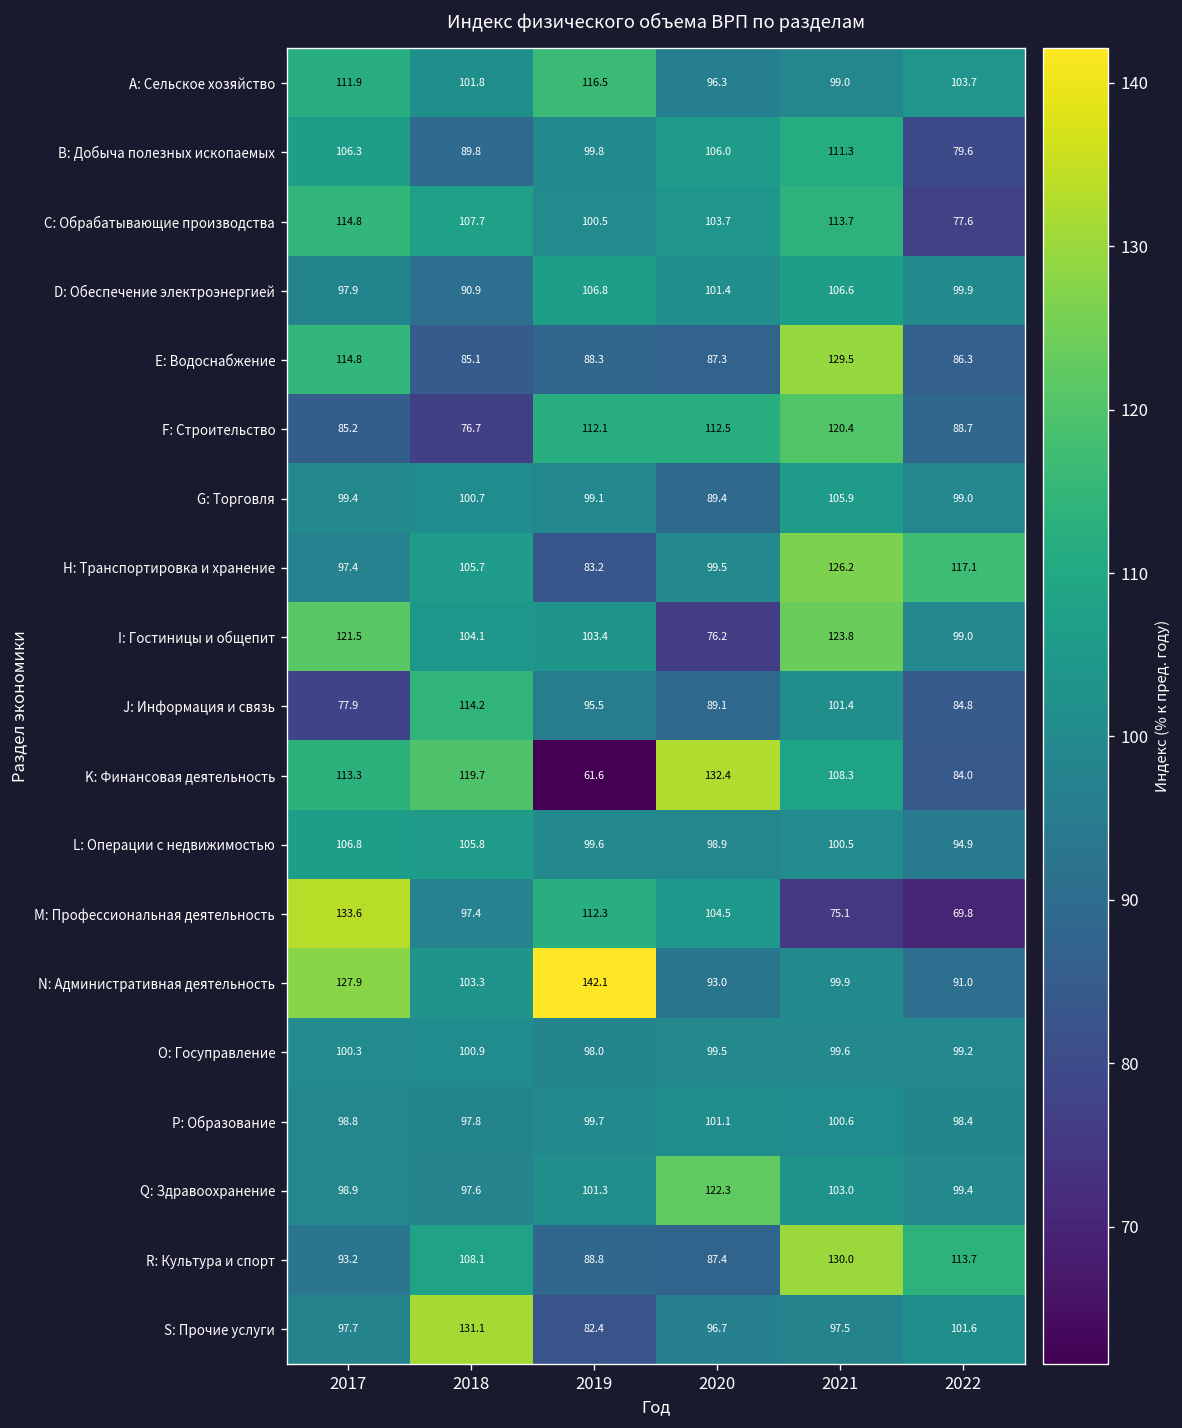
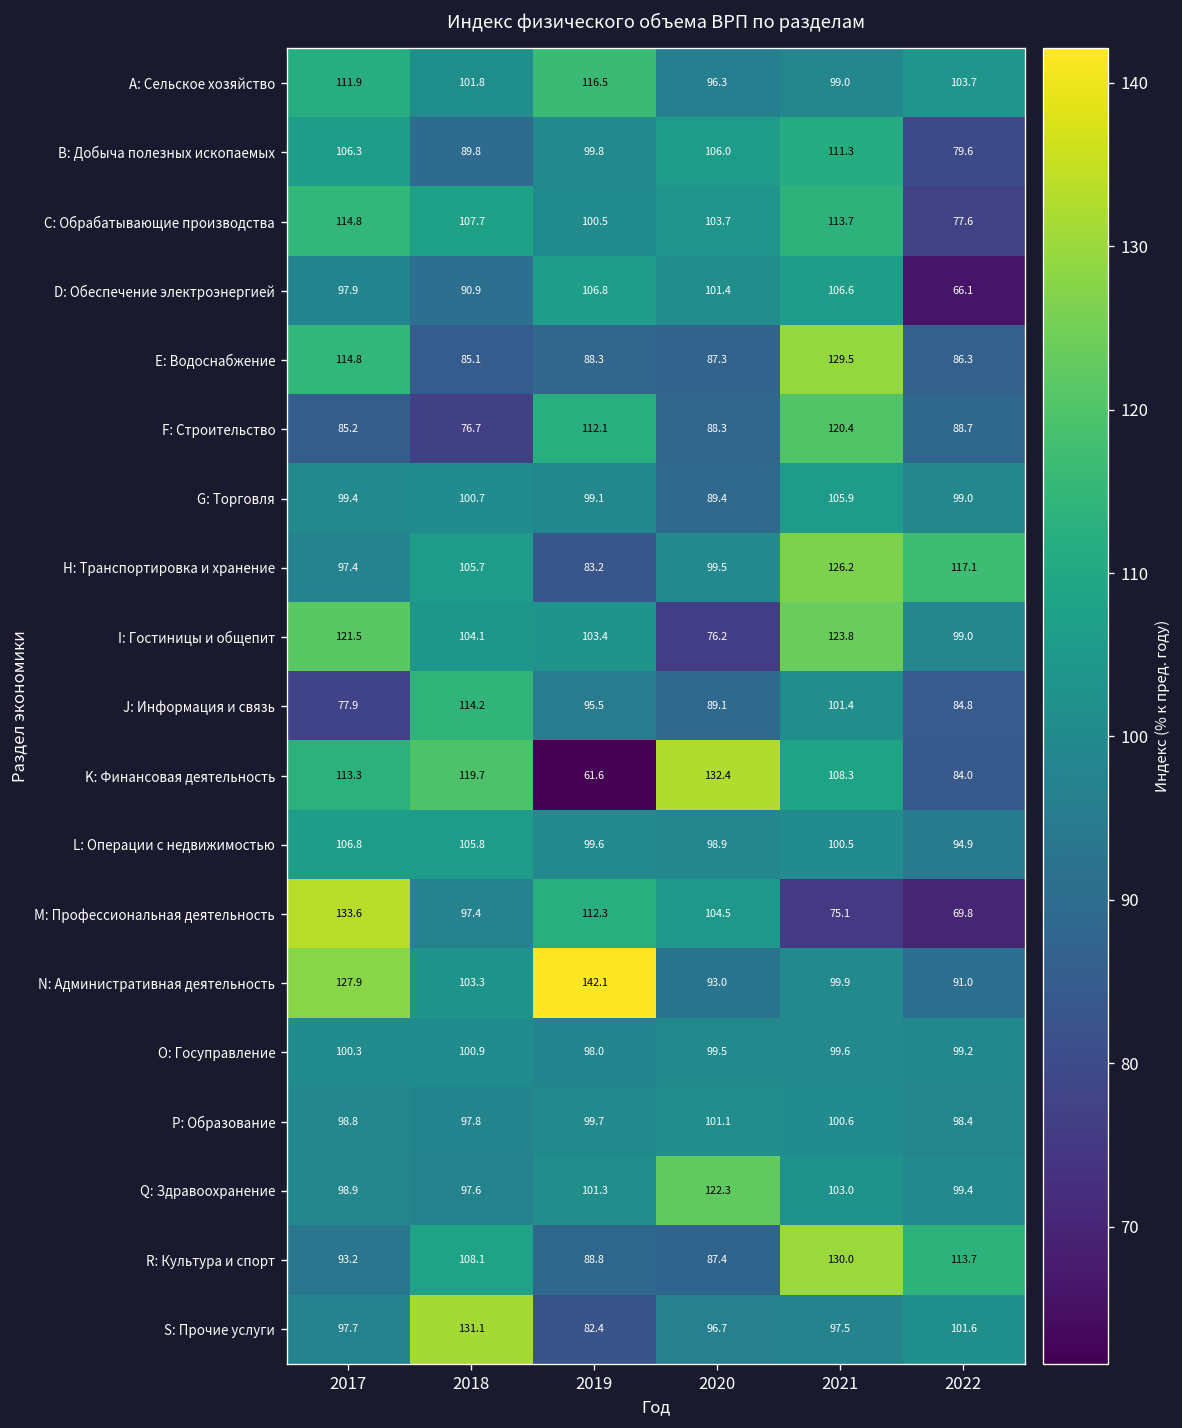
D: Обеспечение электроэнергией, 2022: 99.9 -> 66.1
F: Строительство, 2020: 112.5 -> 88.3
